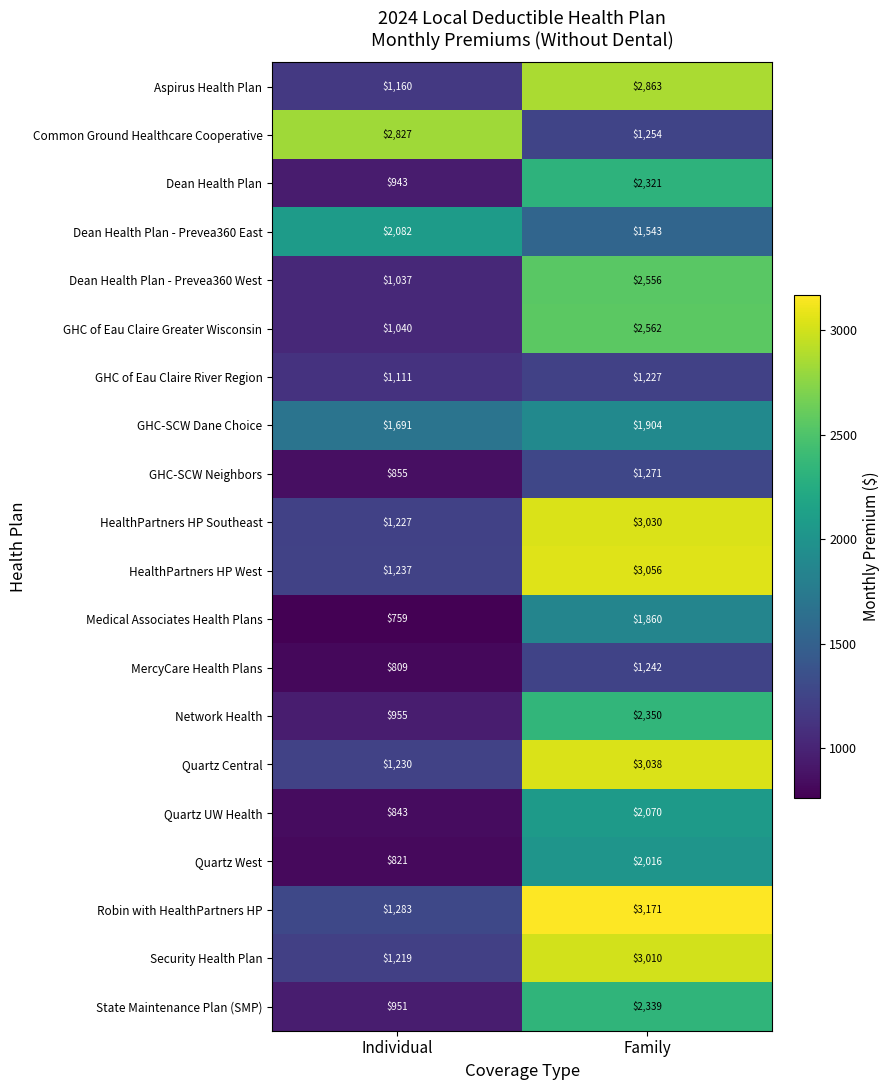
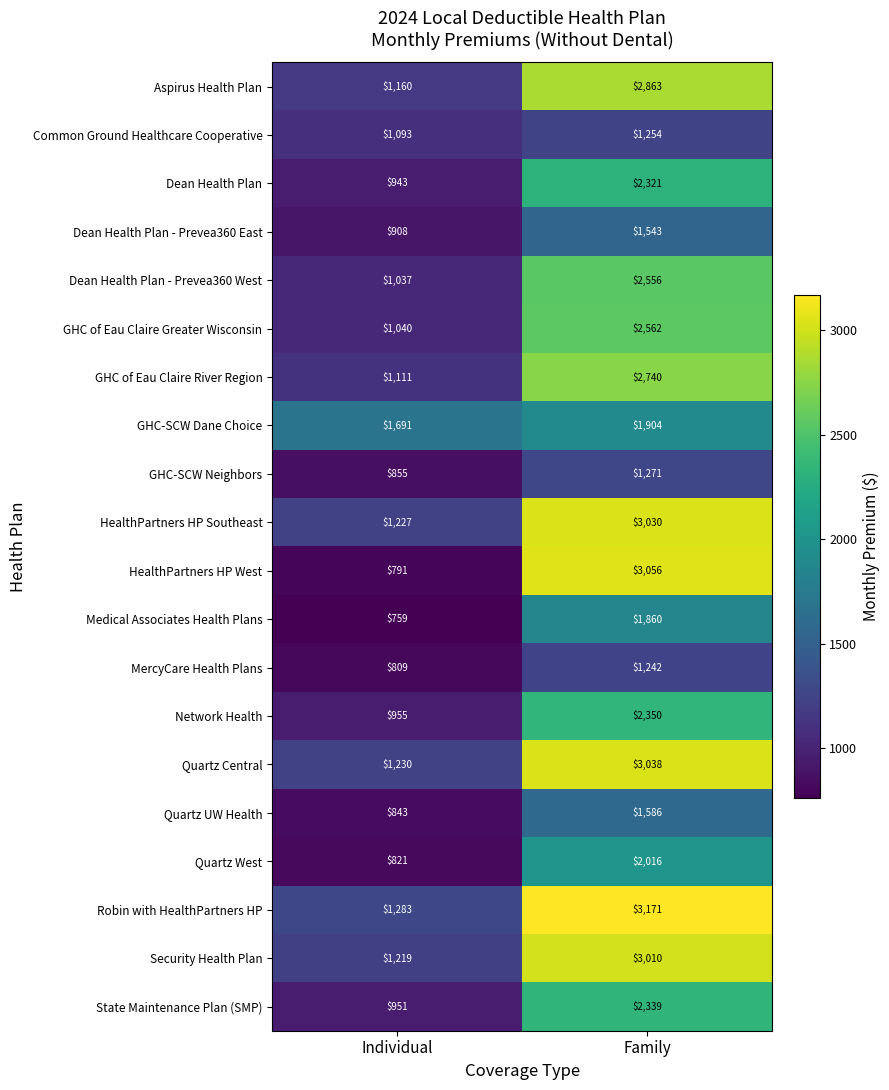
Common Ground Healthcare Cooperative, Individual: $2,827 -> $1,093
Dean Health Plan - Prevea360 East, Individual: $2,082 -> $908
GHC of Eau Claire River Region, Family: $1,227 -> $2,740
HealthPartners HP West, Individual: $1,237 -> $791
Quartz UW Health, Family: $2,070 -> $1,586
